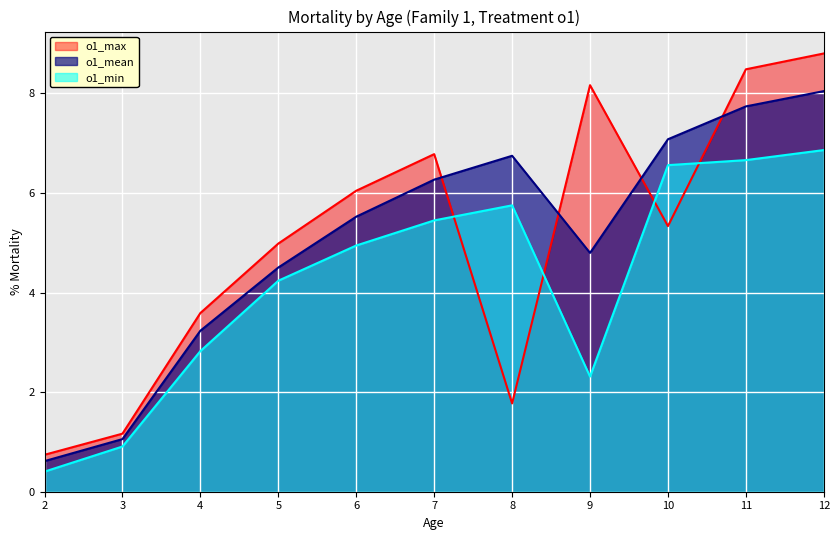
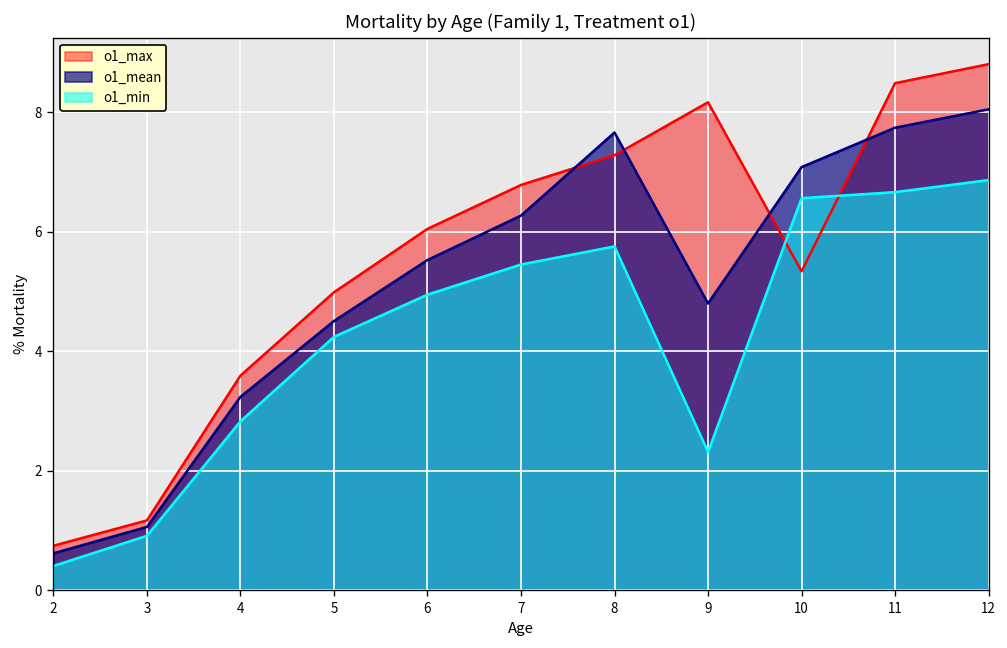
o1_max, 8: 1.8 -> 7.3
o1_mean, 8: 6.7 -> 7.7
